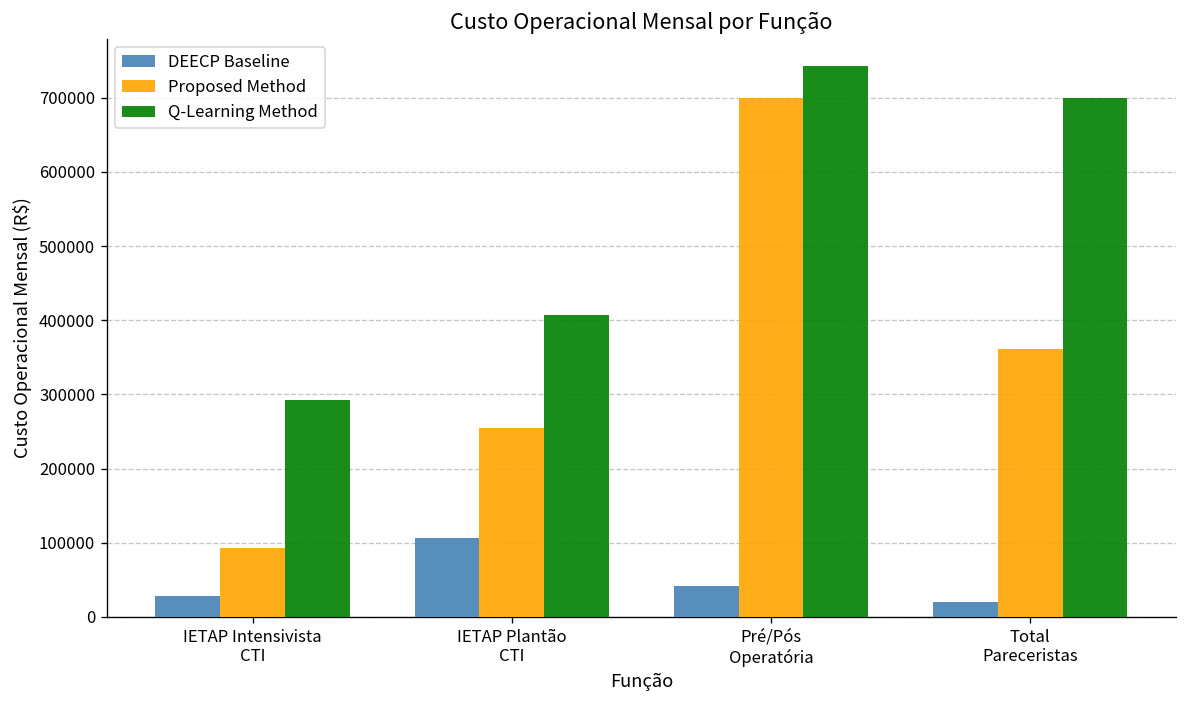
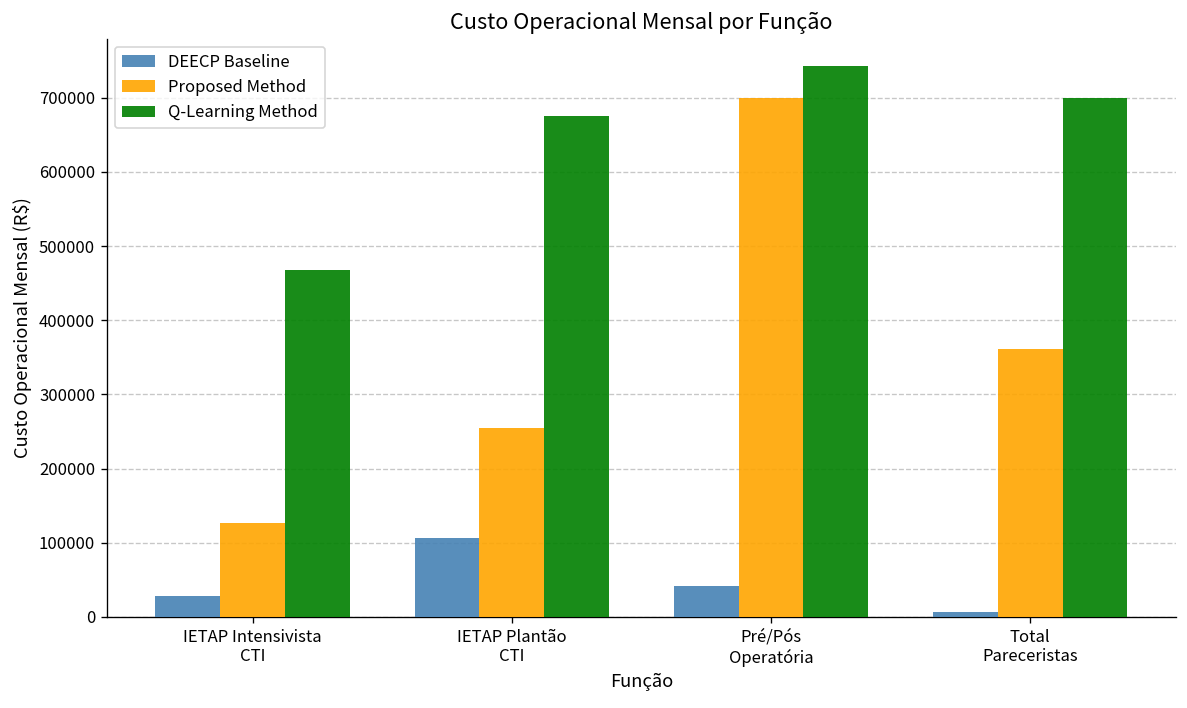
Proposed Method, IETAP Intensivista CTI: 90000 -> 130000
Q-Learning Method, IETAP Intensivista CTI: 290000 -> 470000
Q-Learning Method, IETAP Plantão CTI: 410000 -> 680000
DEECP Baseline, Total Pareceristas: 20000 -> 10000
